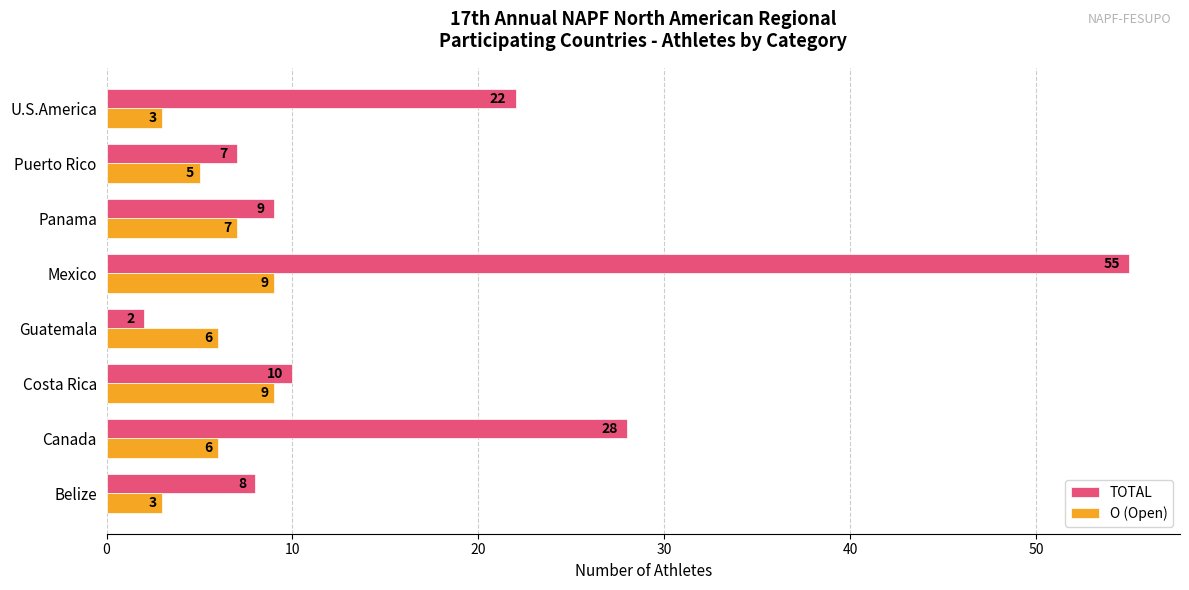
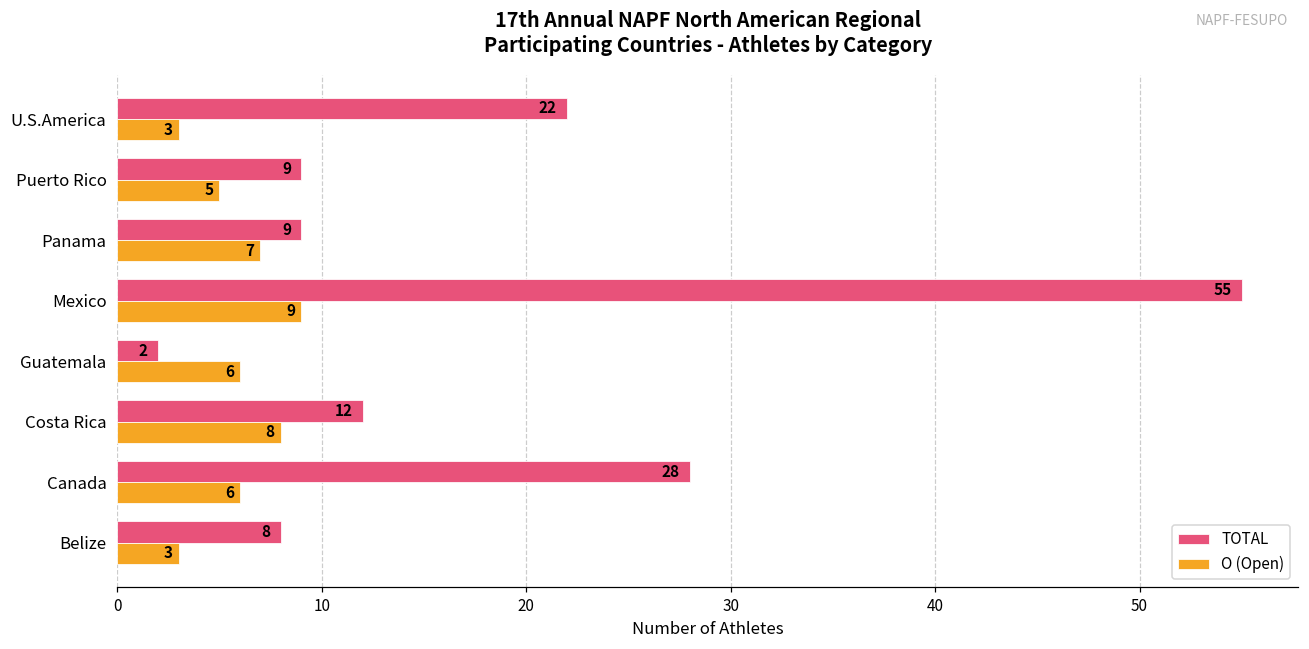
TOTAL, Puerto Rico: 7 -> 9
TOTAL, Costa Rica: 10 -> 12
O (Open), Costa Rica: 9 -> 8
